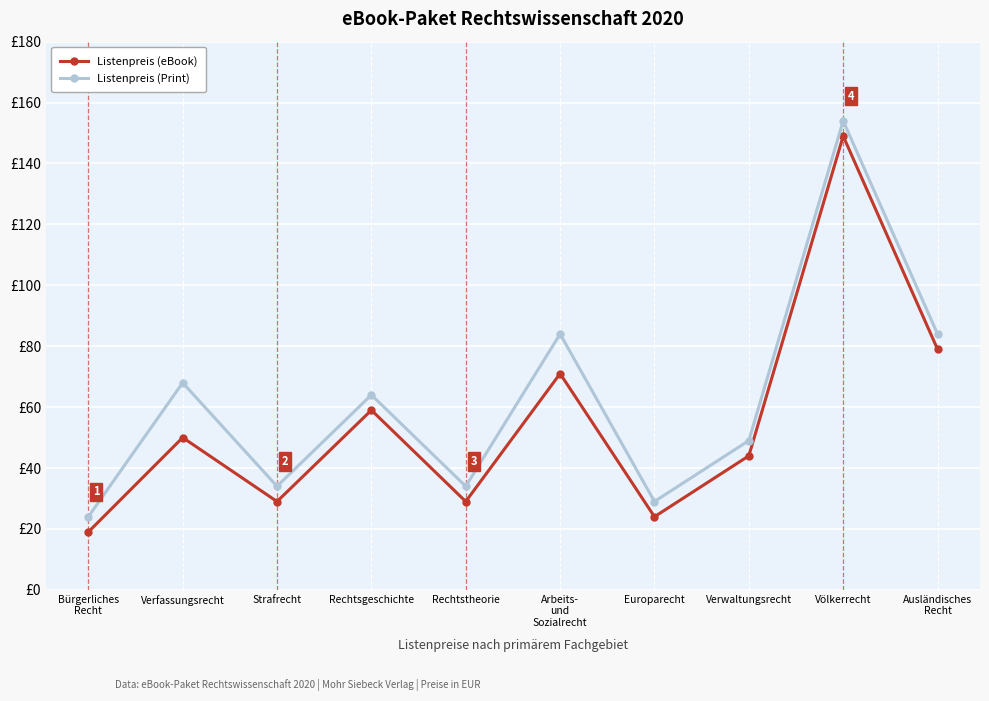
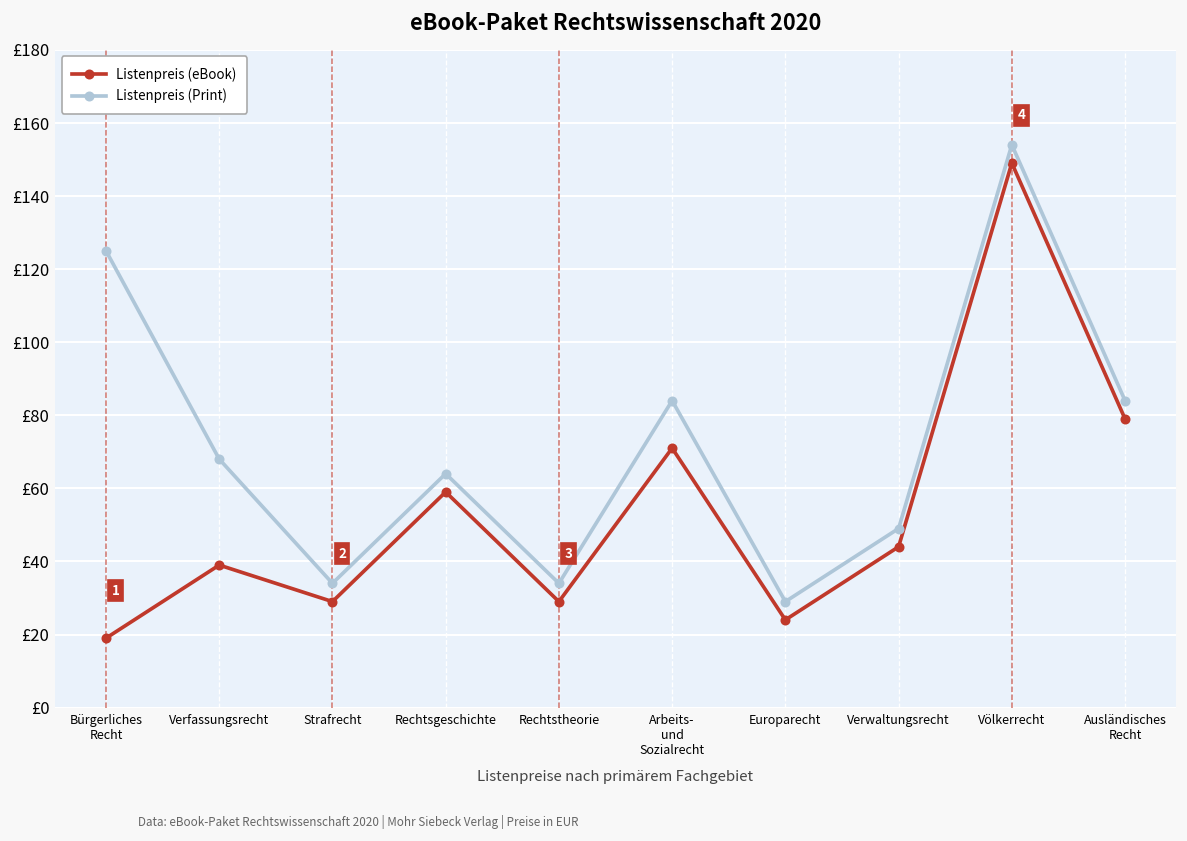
Listenpreis (Print), Bürgerliches Recht: £24 -> £125
Listenpreis (eBook), Verfassungsrecht: £50 -> £39
